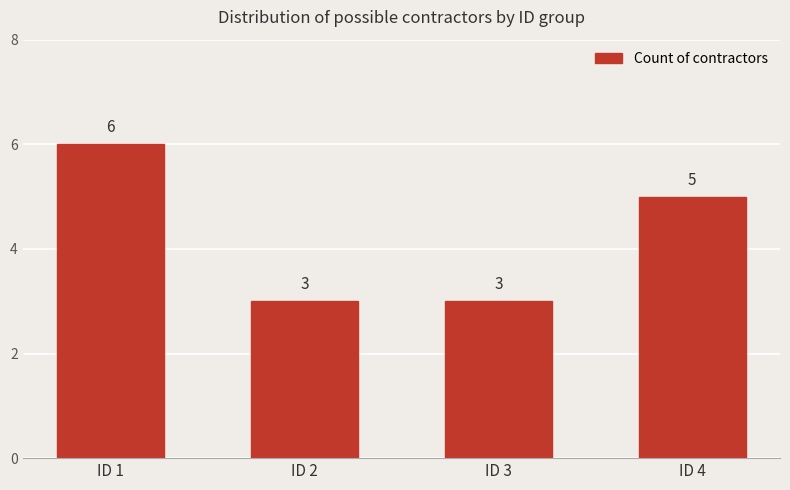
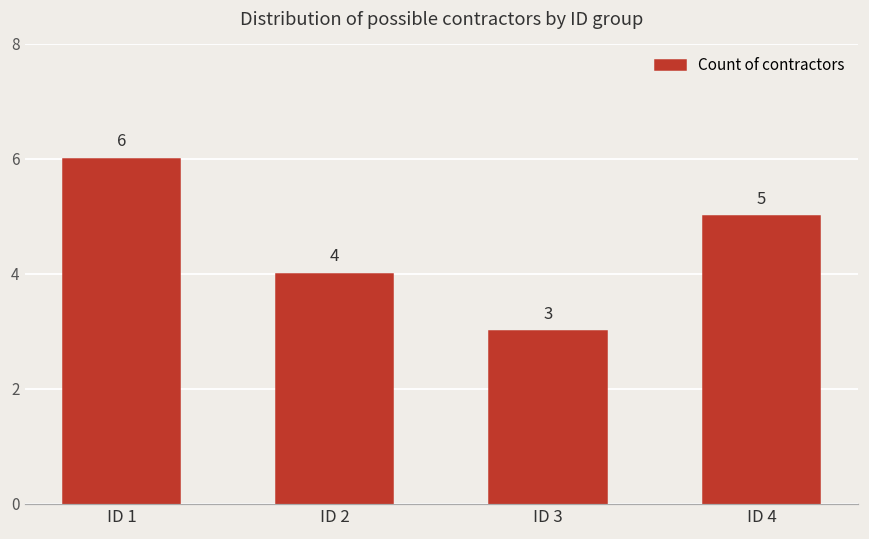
ID 2: 3 -> 4
